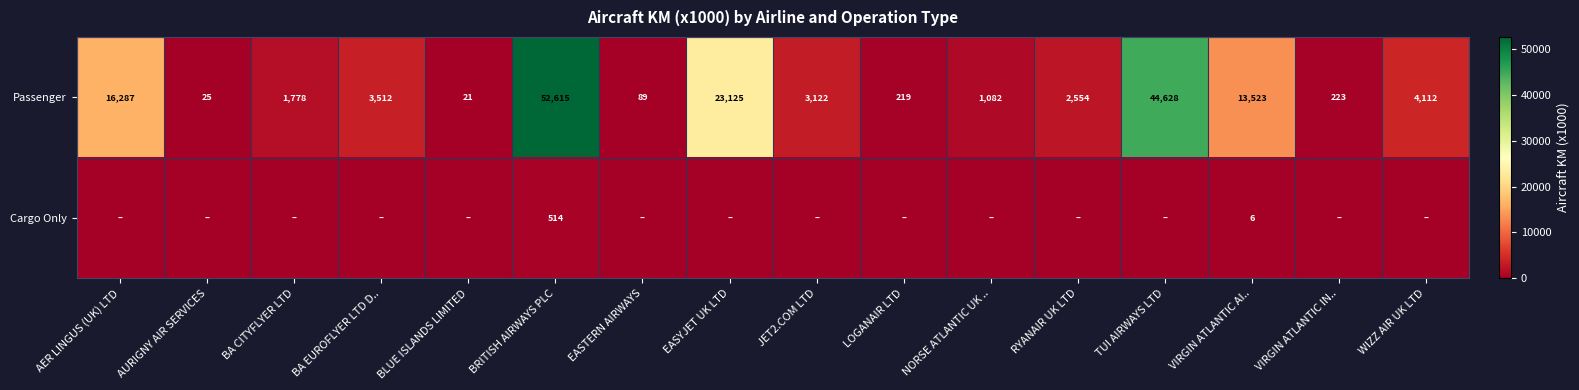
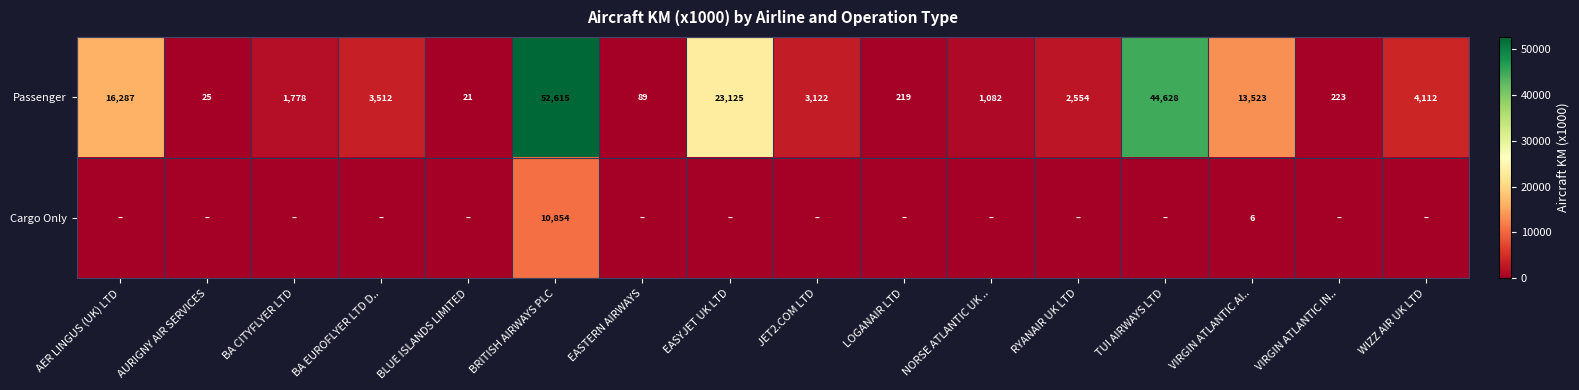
Cargo Only, BRITISH AIRWAYS PLC: 514 -> 10,854
